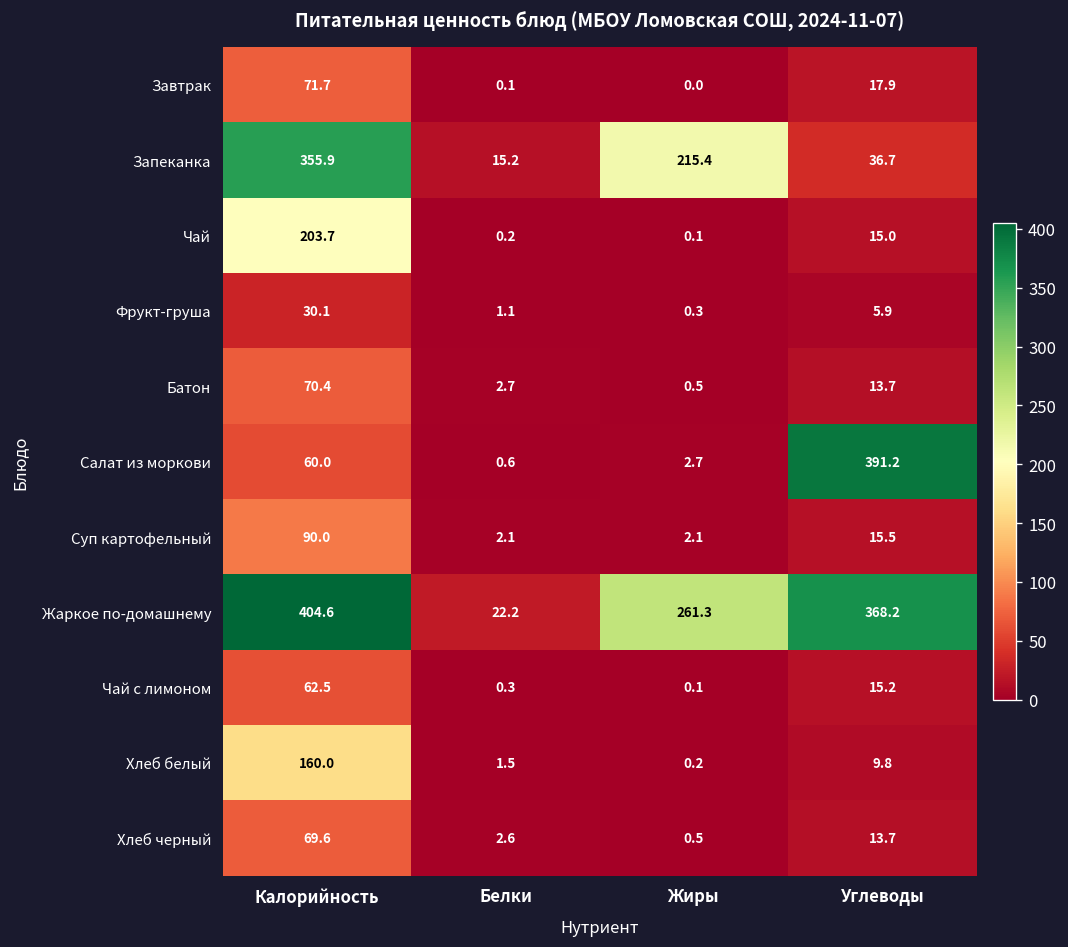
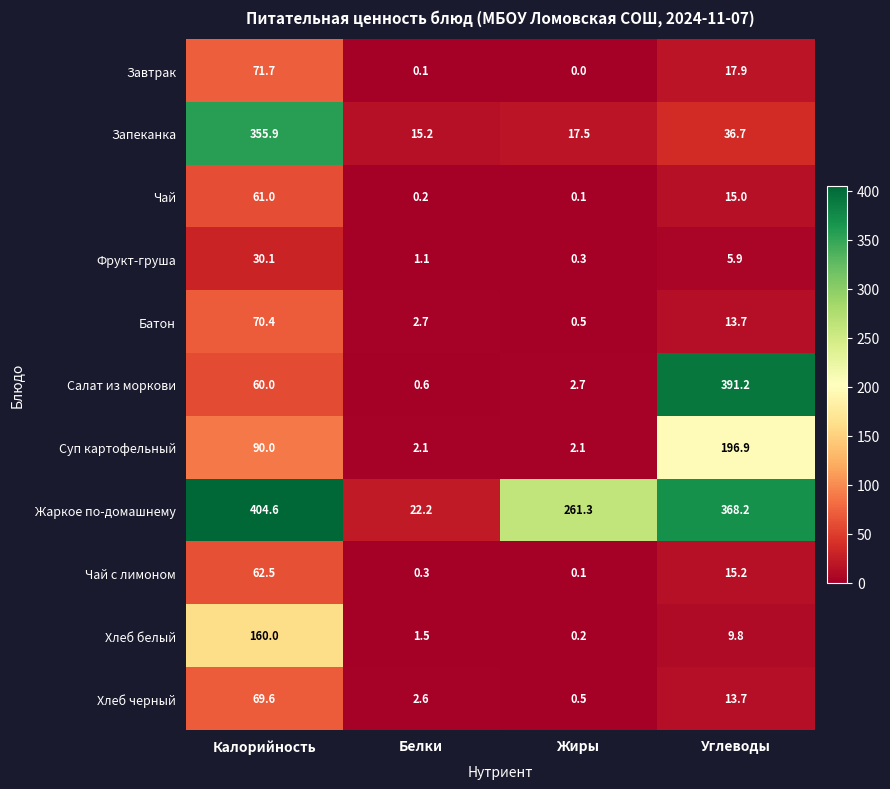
Запеканка, Жиры: 215.4 -> 17.5
Чай, Калорийность: 203.7 -> 61.0
Суп картофельный, Углеводы: 15.5 -> 196.9
